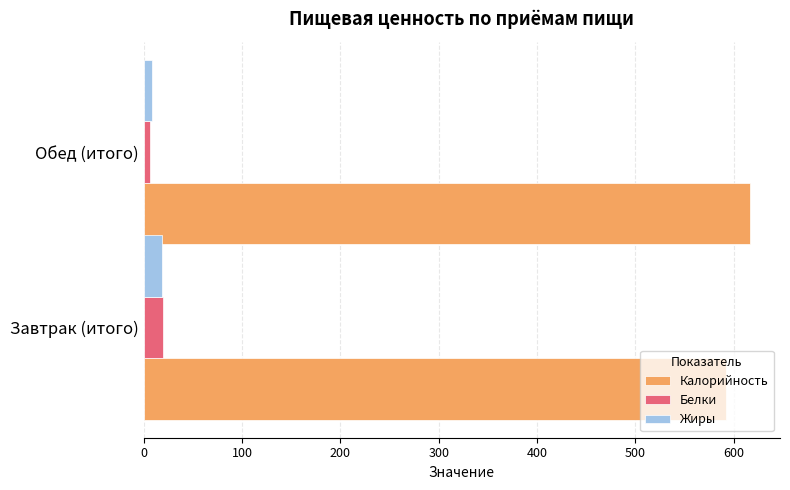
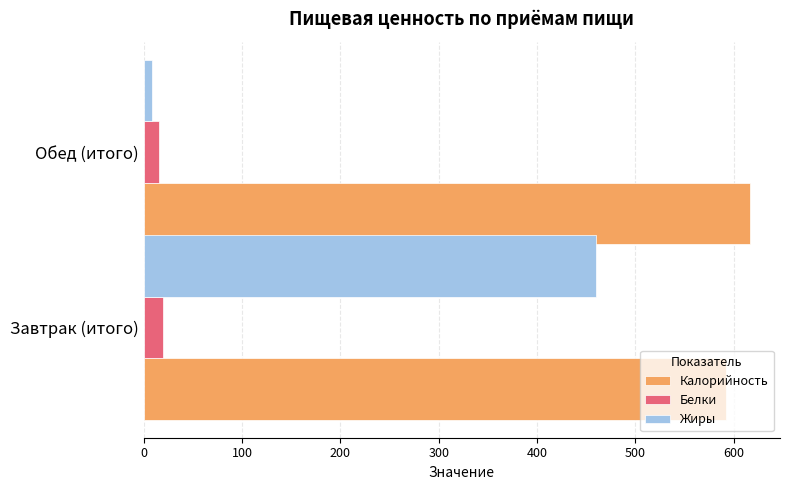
Белки, Обед (итого): 10 -> 20
Жиры, Завтрак (итого): 20 -> 460
